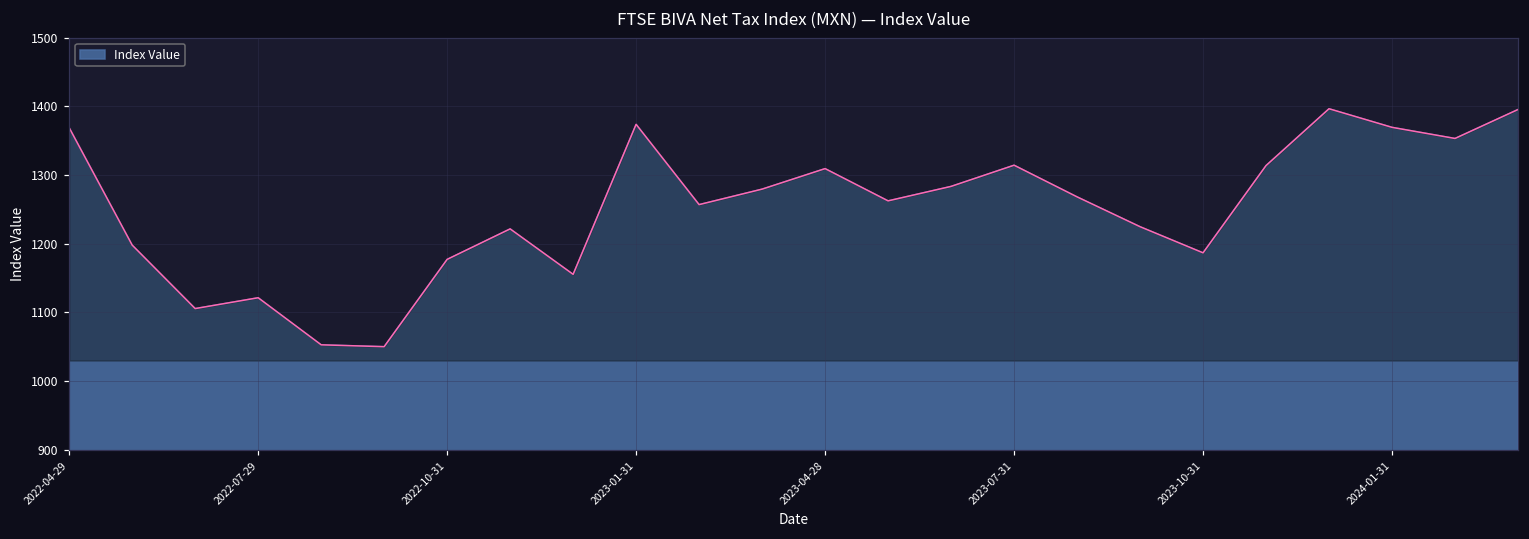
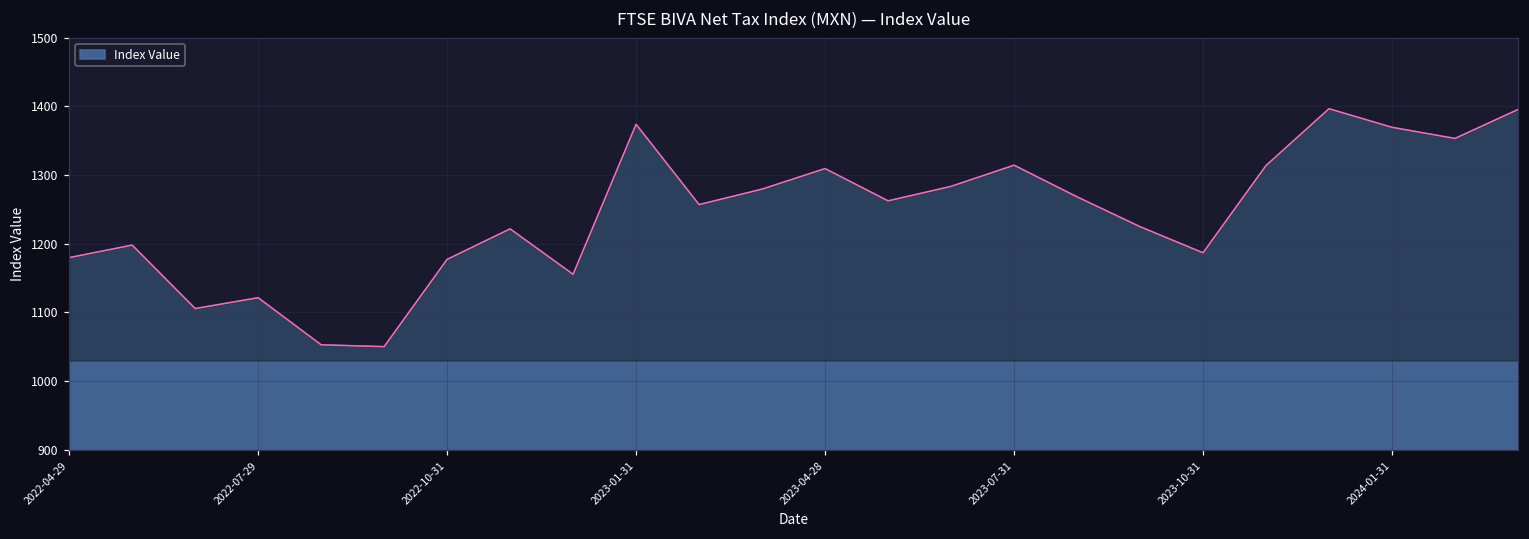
2022-04-29: 1370 -> 1180
